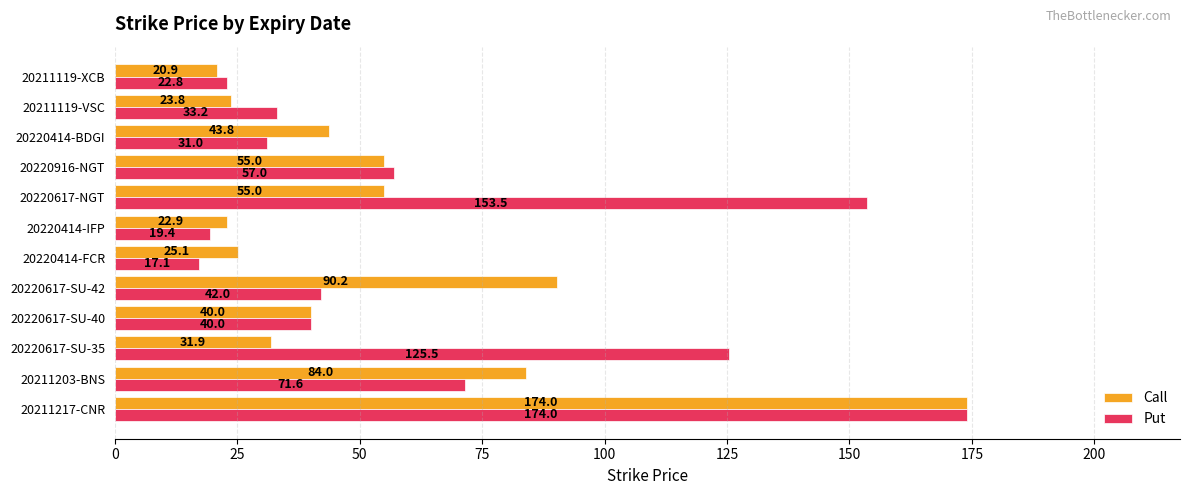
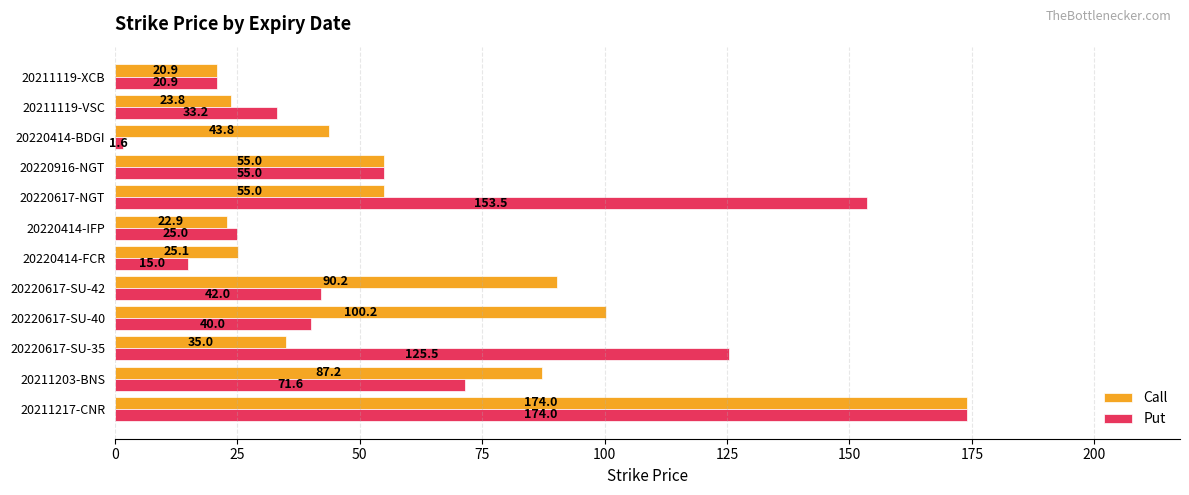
Put, 20211119-XCB: 22.8 -> 20.9
Put, 20220414-BDGI: 31.0 -> 1.6
Put, 20220916-NGT: 57.0 -> 55.0
Put, 20220414-IFP: 19.4 -> 25.0
Put, 20220414-FCR: 17.1 -> 15.0
Call, 20220617-SU-40: 40.0 -> 100.2
Call, 20220617-SU-35: 31.9 -> 35.0
Call, 20211203-BNS: 84.0 -> 87.2
